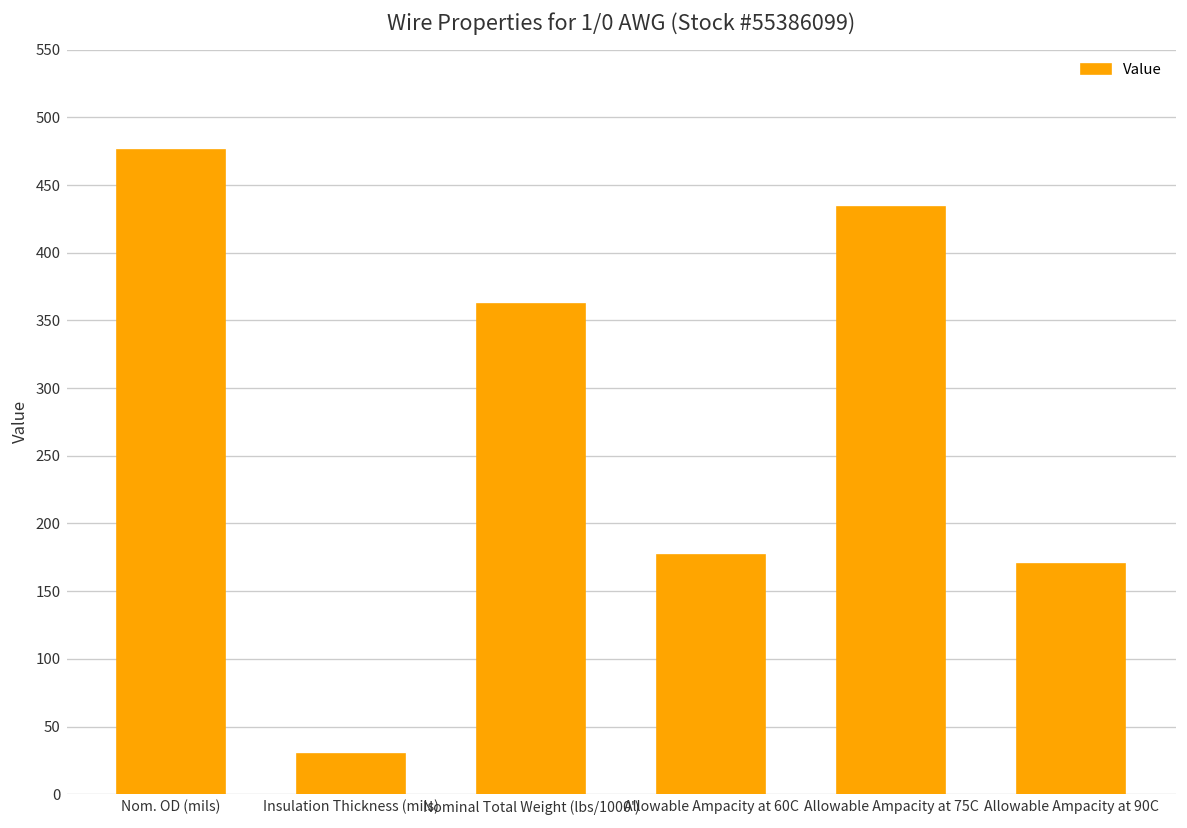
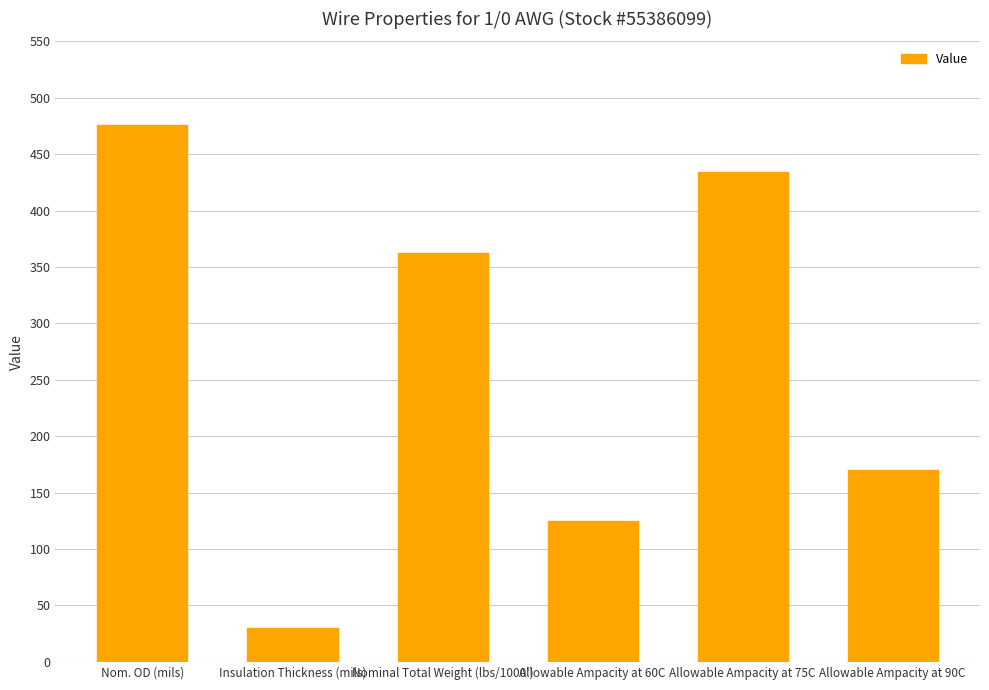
Allowable Ampacity at 60C: 177 -> 125
